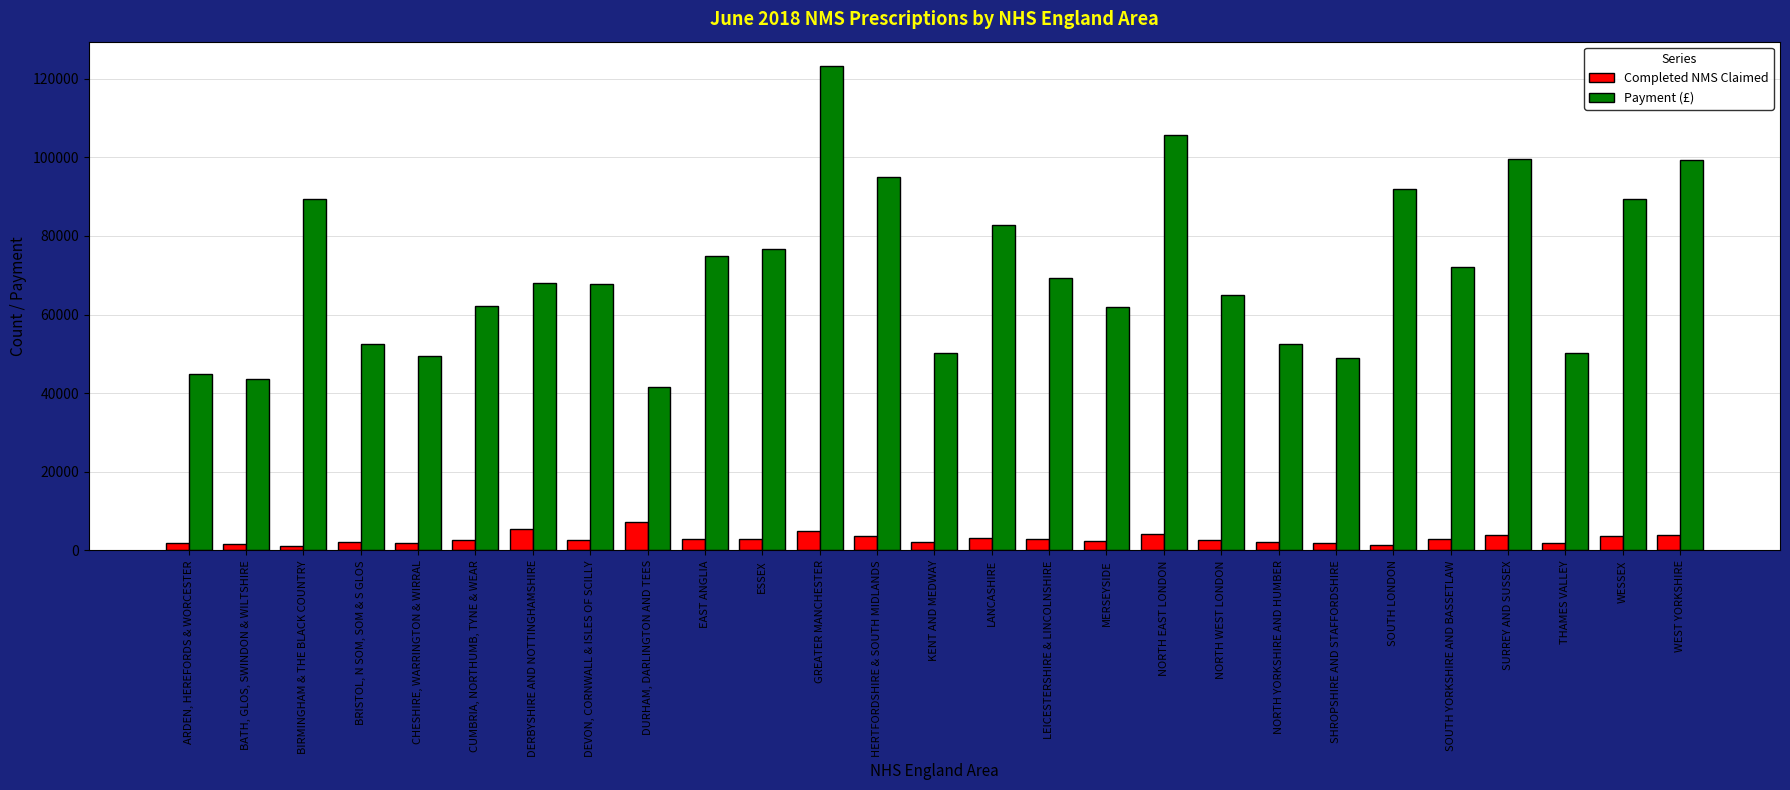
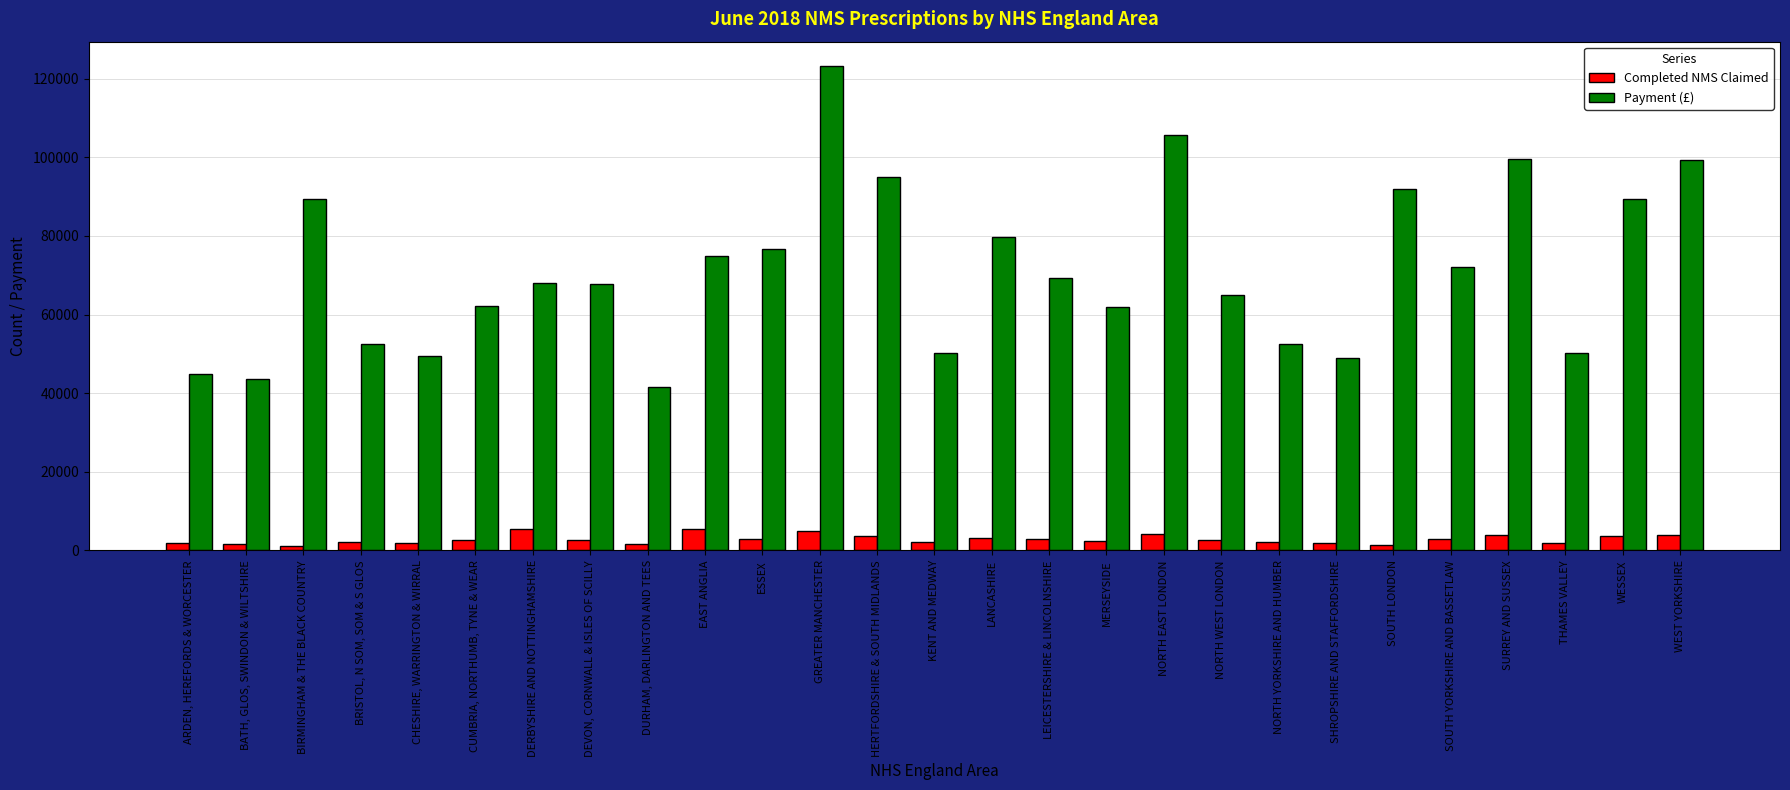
Completed NMS Claimed, DURHAM, DARLINGTON AND TEES: 7000 -> 2000
Completed NMS Claimed, EAST ANGLIA: 3000 -> 6000
Payment (£), LANCASHIRE: 83000 -> 80000
